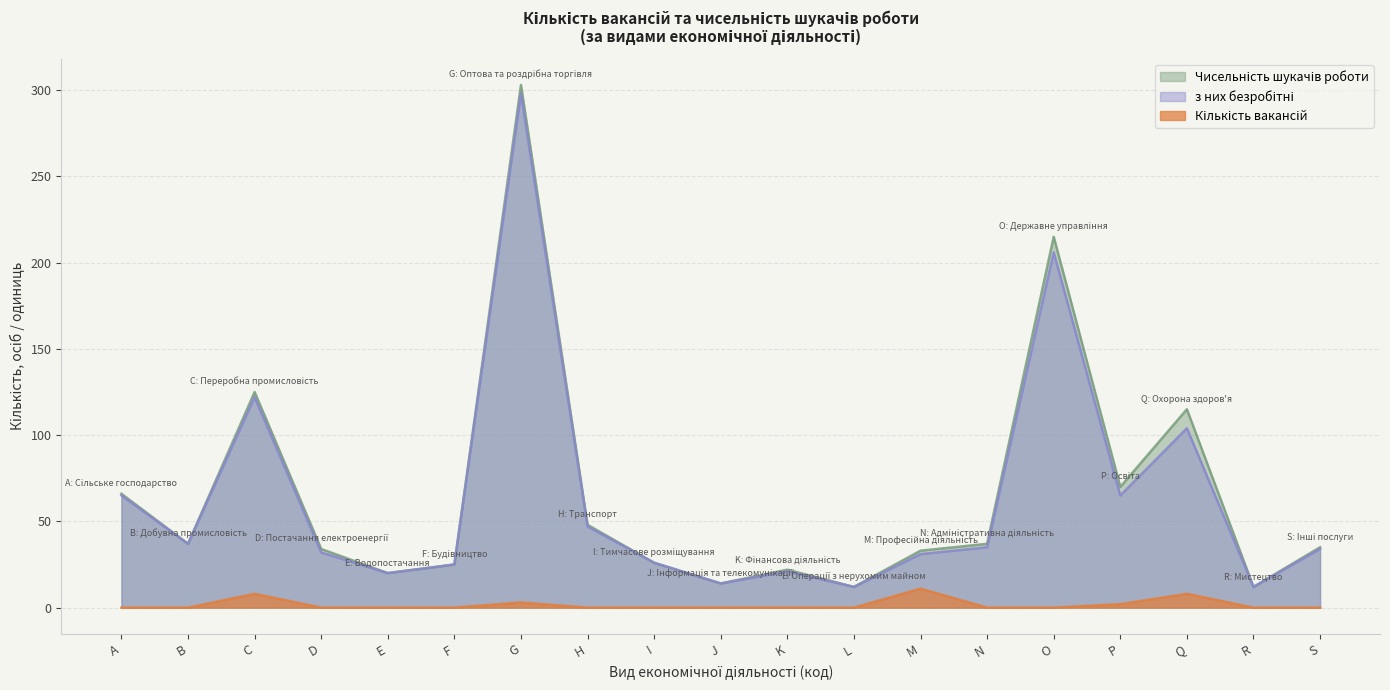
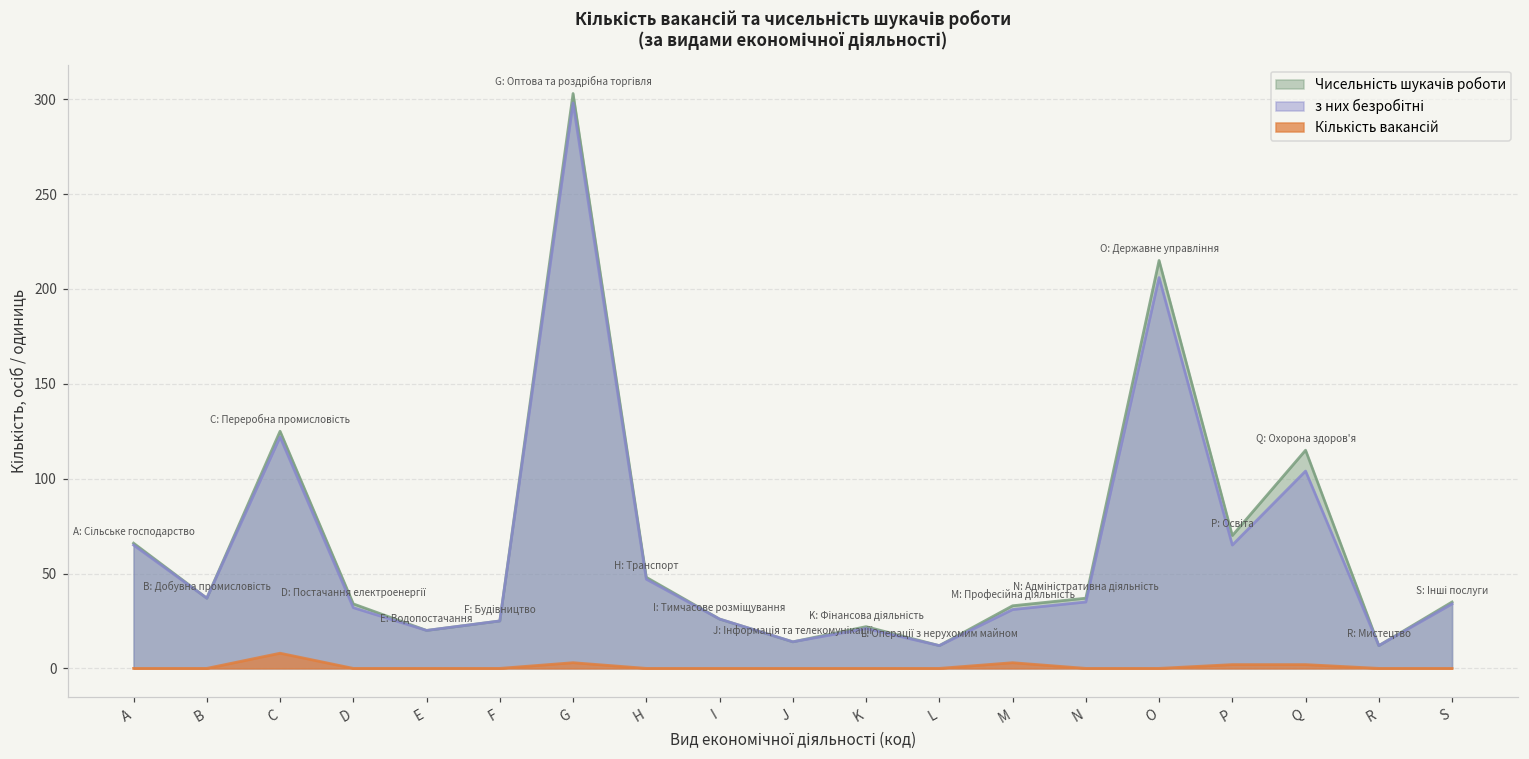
Кількість вакансій, M: 11 -> 3
Кількість вакансій, Q: 8 -> 2
